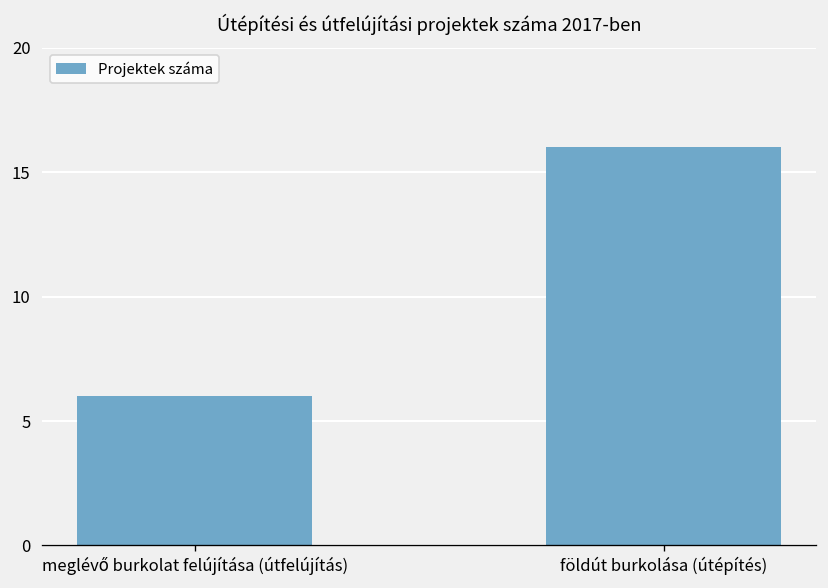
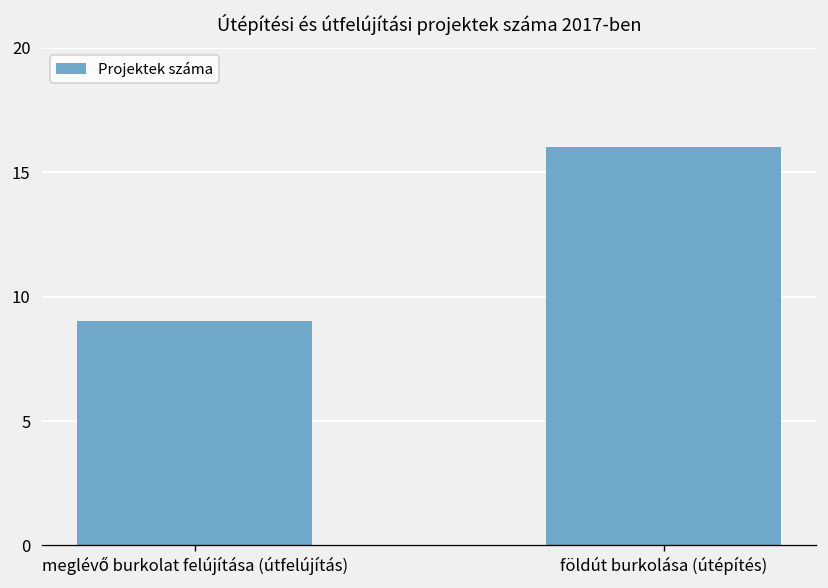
meglévő burkolat felújítása (útfelújítás): 6 -> 9
